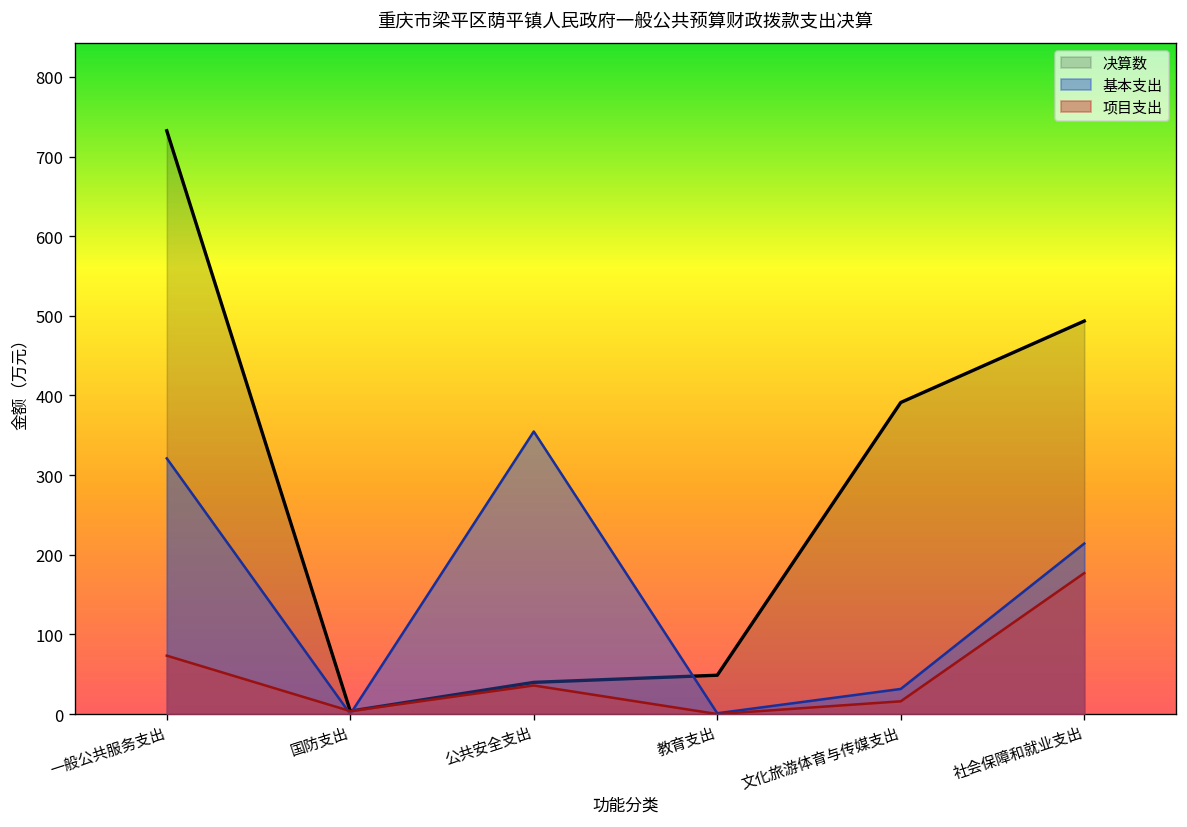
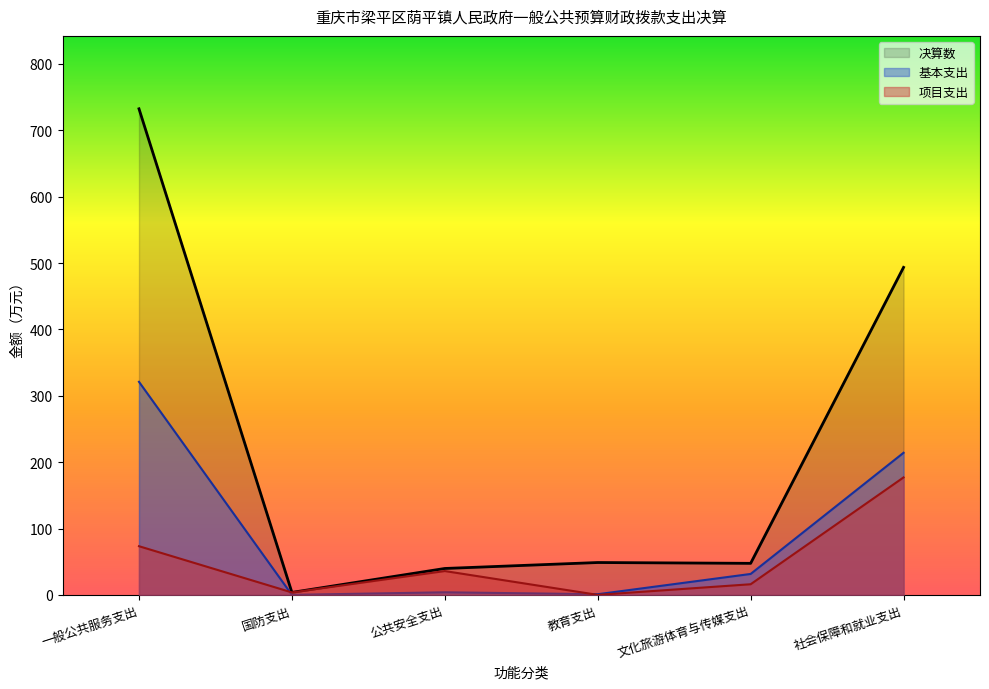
基本支出, 公共安全支出: 350 -> 0
决算数, 文化旅游体育与传媒支出: 390 -> 50
